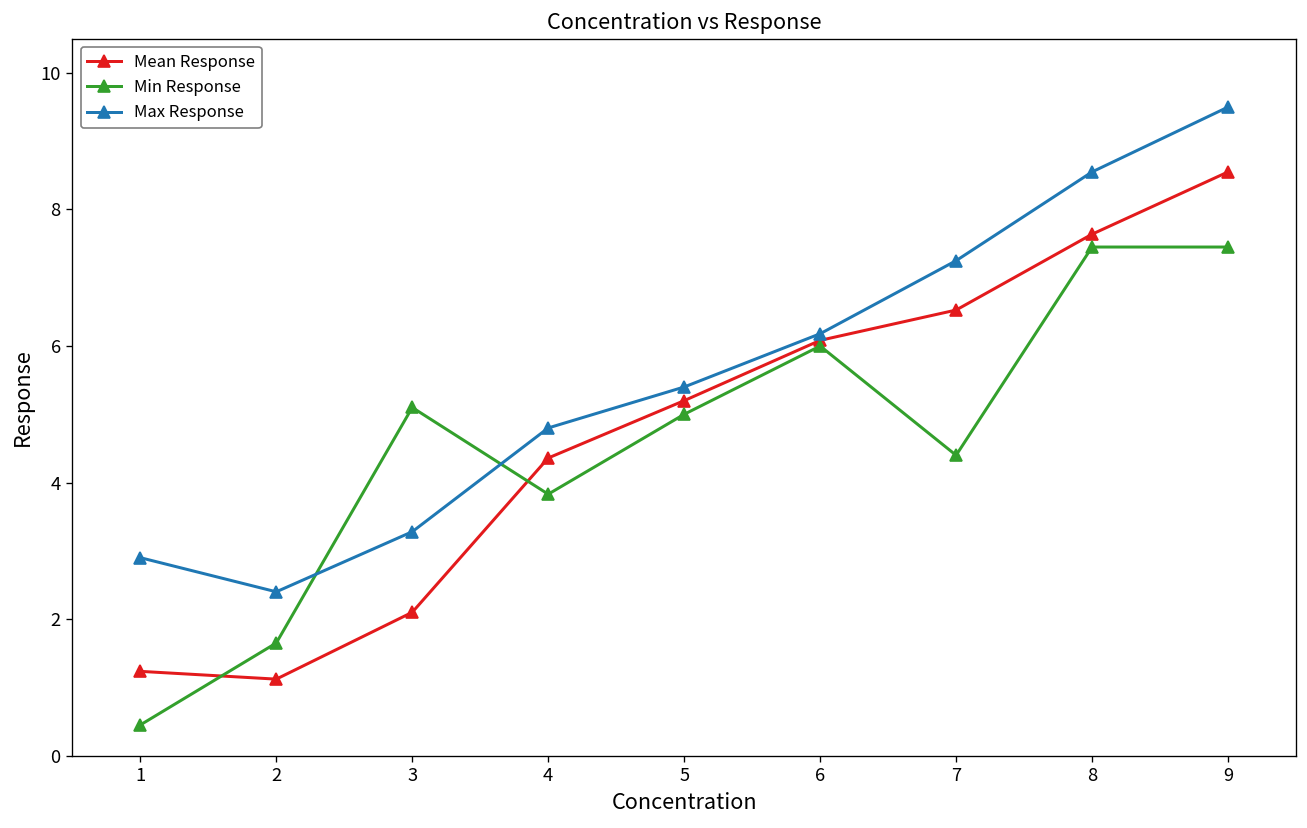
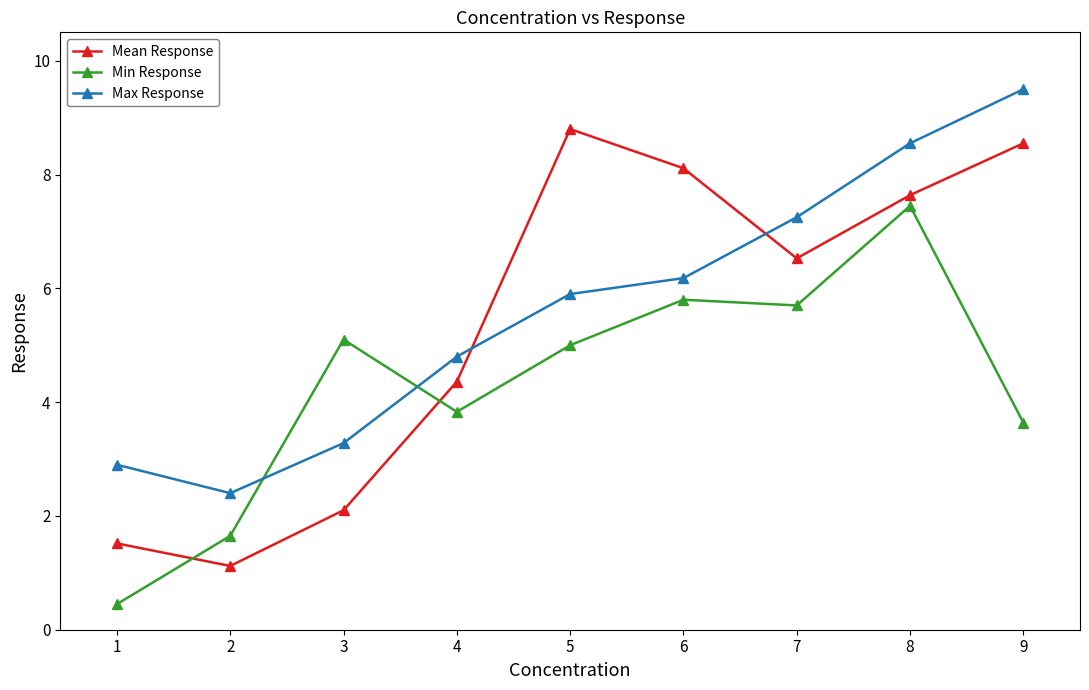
Mean Response, 1: 1.2 -> 1.5
Mean Response, 5: 5.2 -> 8.8
Max Response, 5: 5.4 -> 5.9
Mean Response, 6: 6.1 -> 8.1
Min Response, 6: 6.0 -> 5.8
Min Response, 7: 4.4 -> 5.7
Min Response, 9: 7.5 -> 3.6
